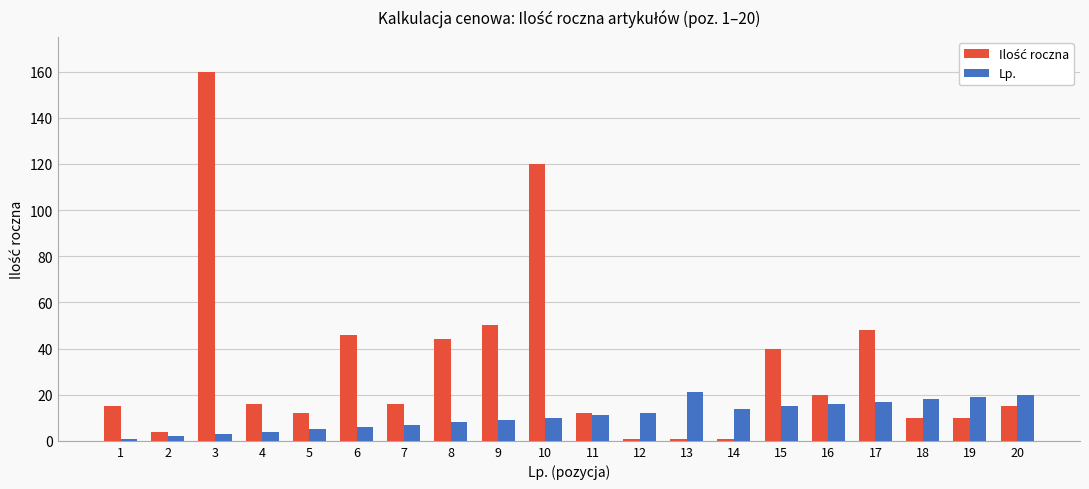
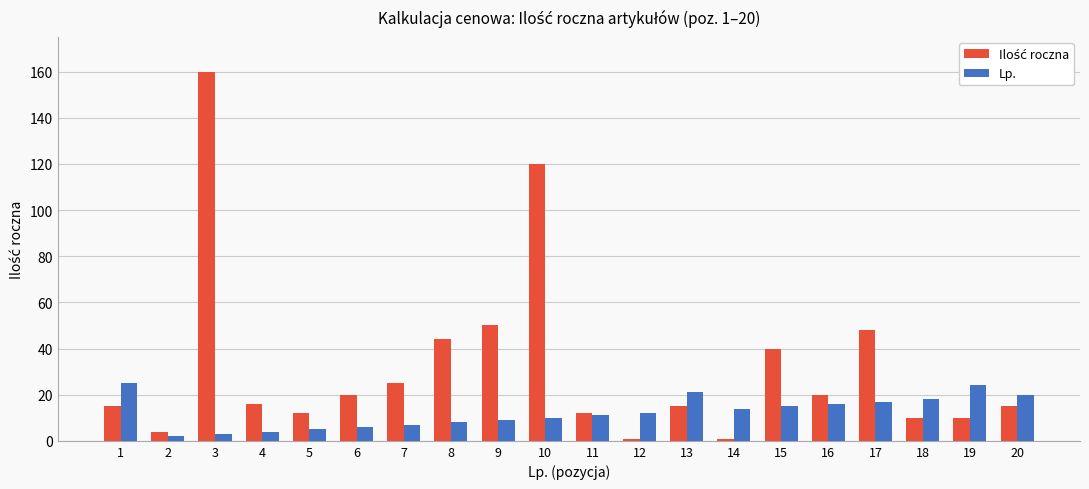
Lp., 1: 1 -> 25
Ilość roczna, 6: 46 -> 20
Ilość roczna, 7: 16 -> 25
Ilość roczna, 13: 1 -> 15
Lp., 19: 19 -> 24
